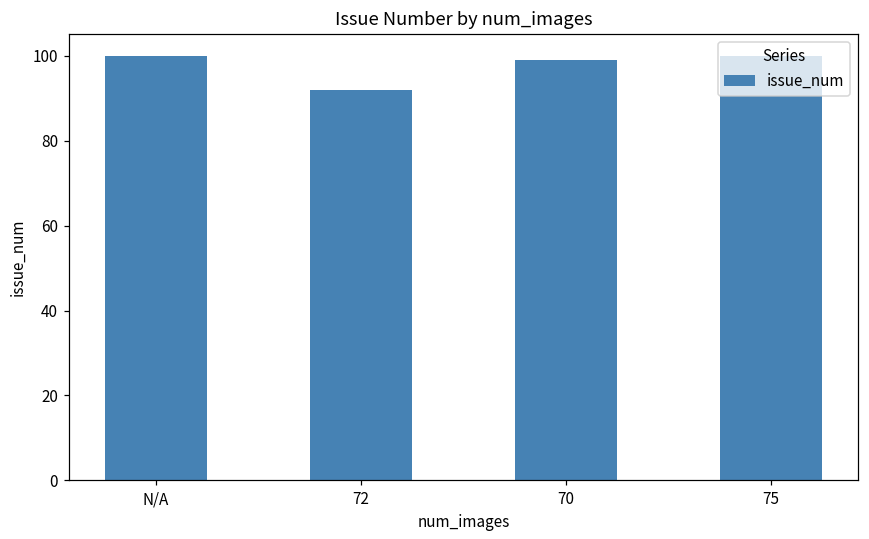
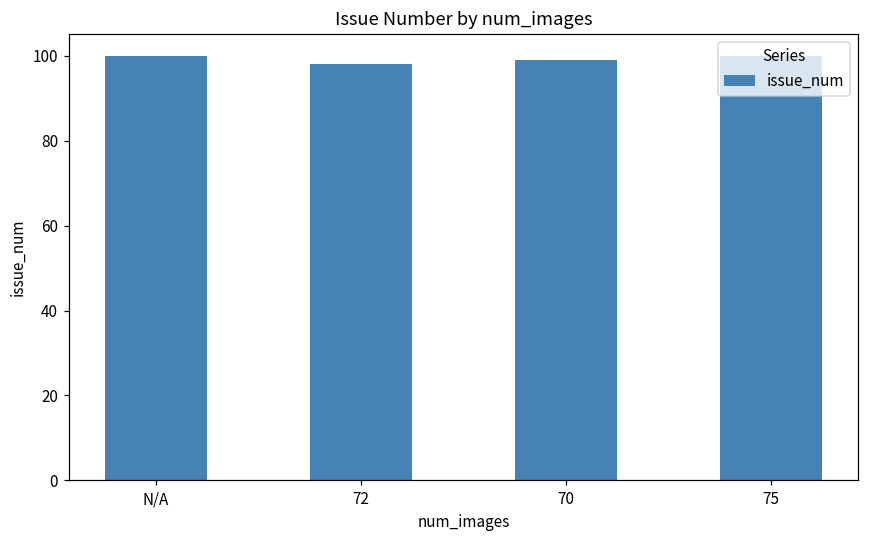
72: 92 -> 98
